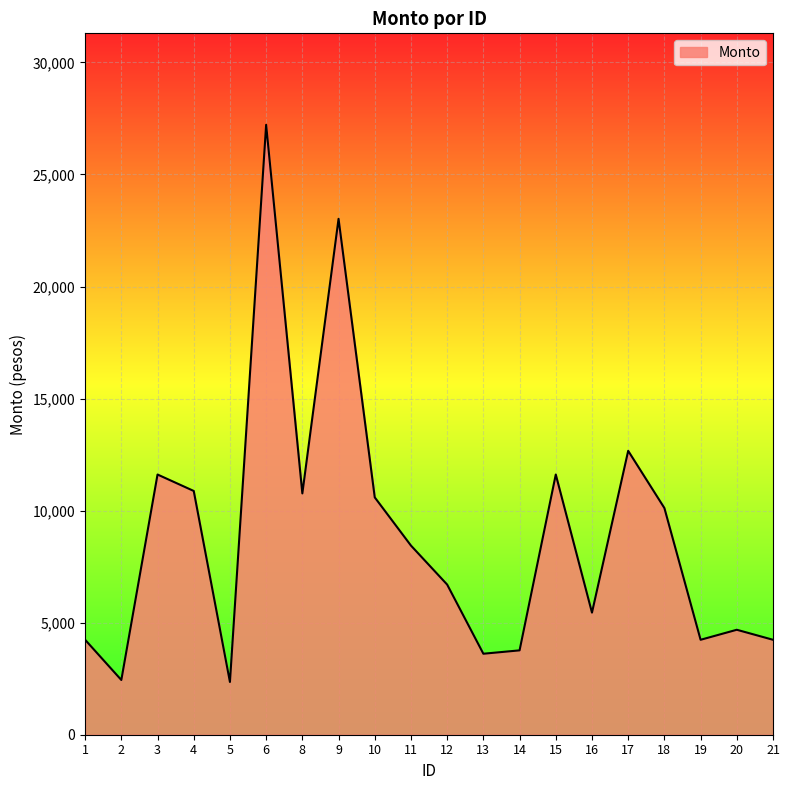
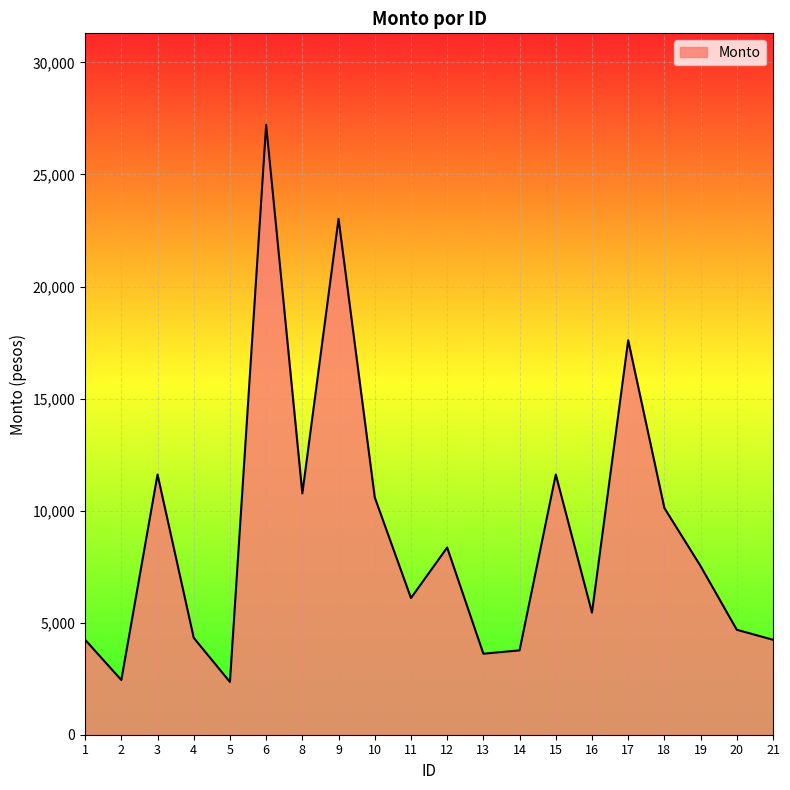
4: 10,900 -> 4,300
11: 8,400 -> 6,100
12: 6,700 -> 8,400
17: 12,700 -> 17,600
19: 4,200 -> 7,500
